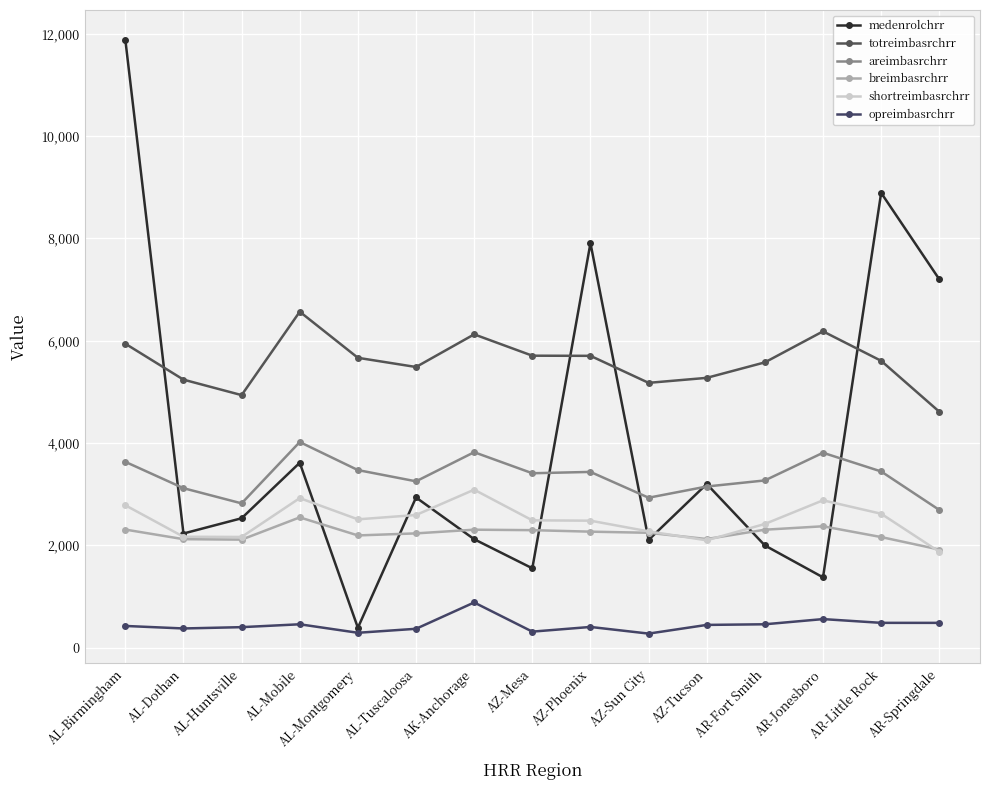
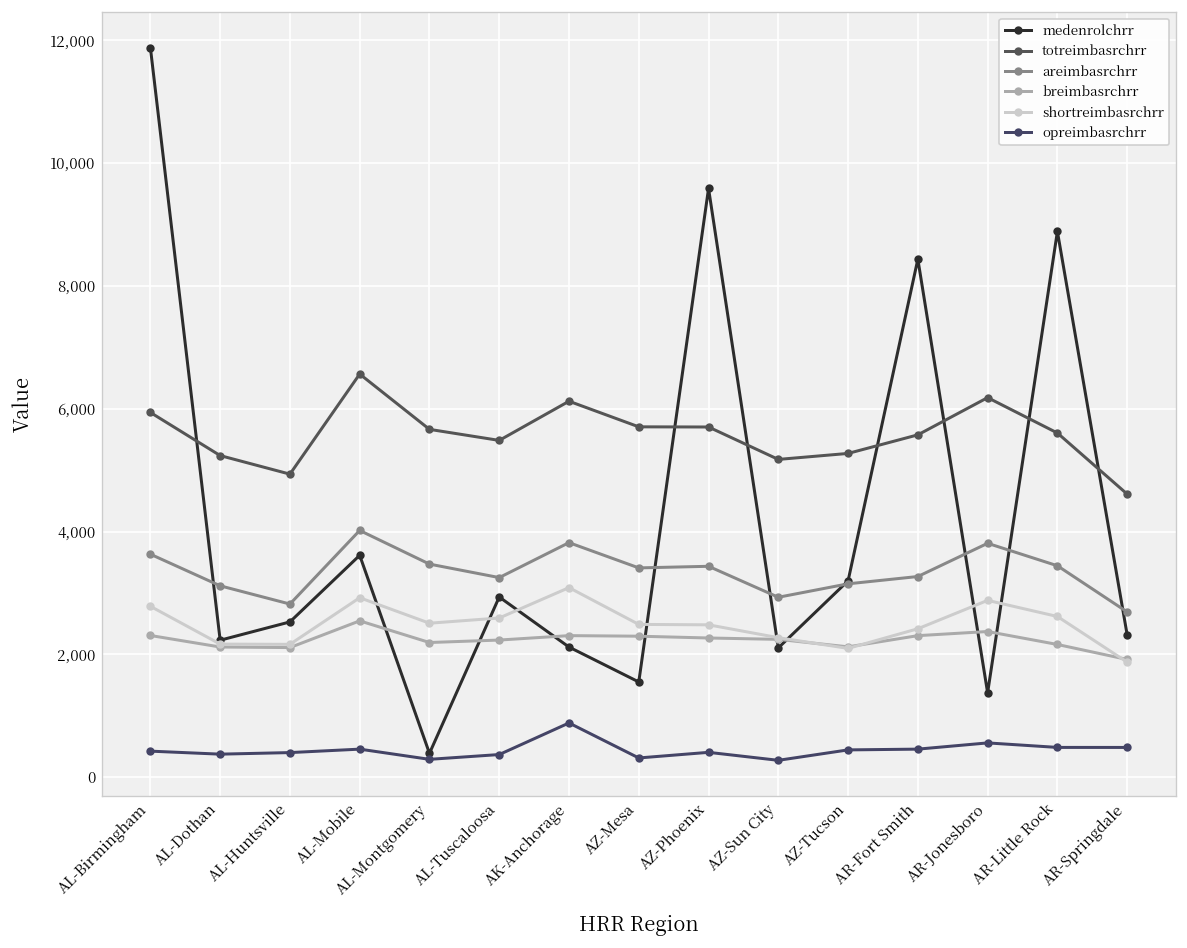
medenrolchrr, AZ-Phoenix: 7,900 -> 9,600
medenrolchrr, AR-Fort Smith: 2,000 -> 8,400
medenrolchrr, AR-Springdale: 7,200 -> 2,300
